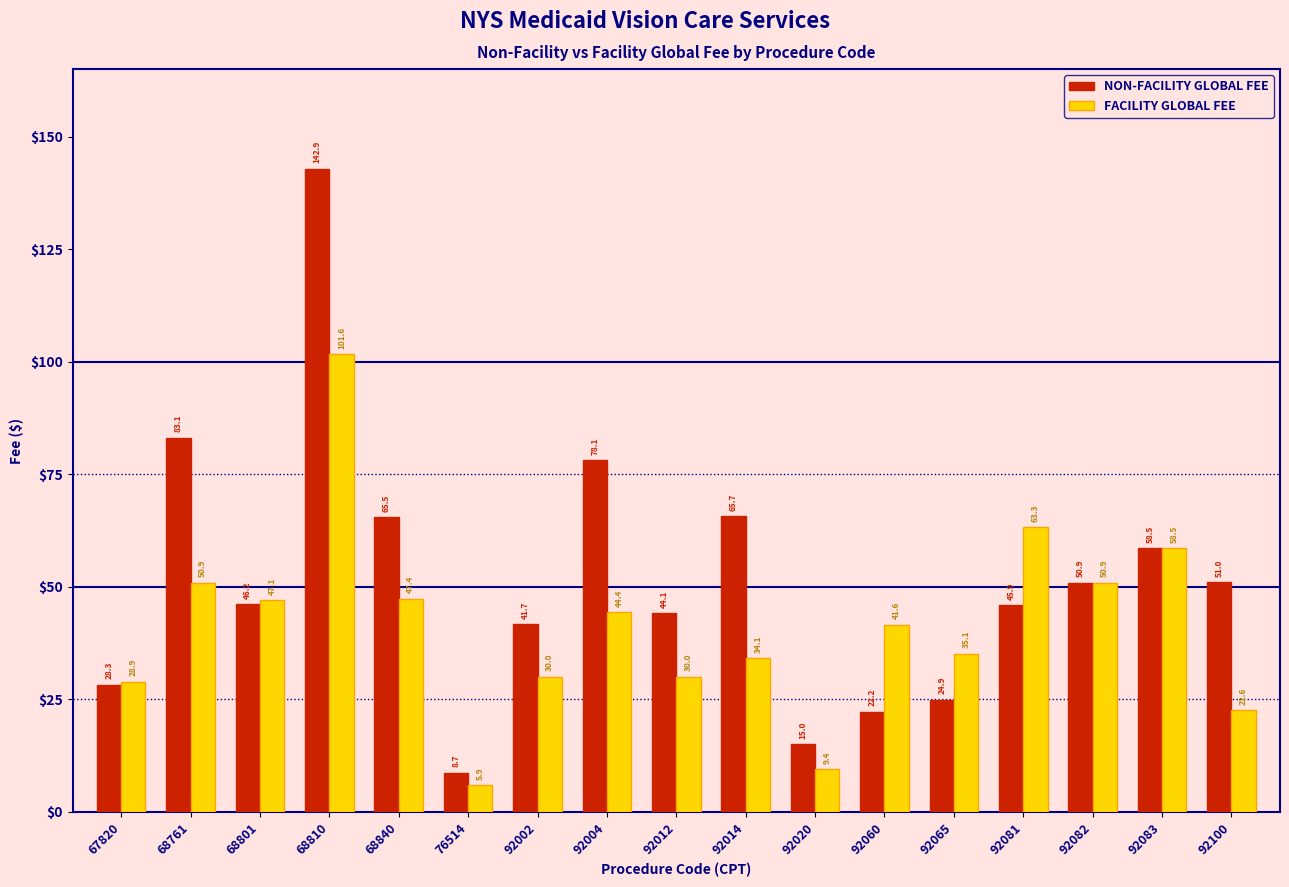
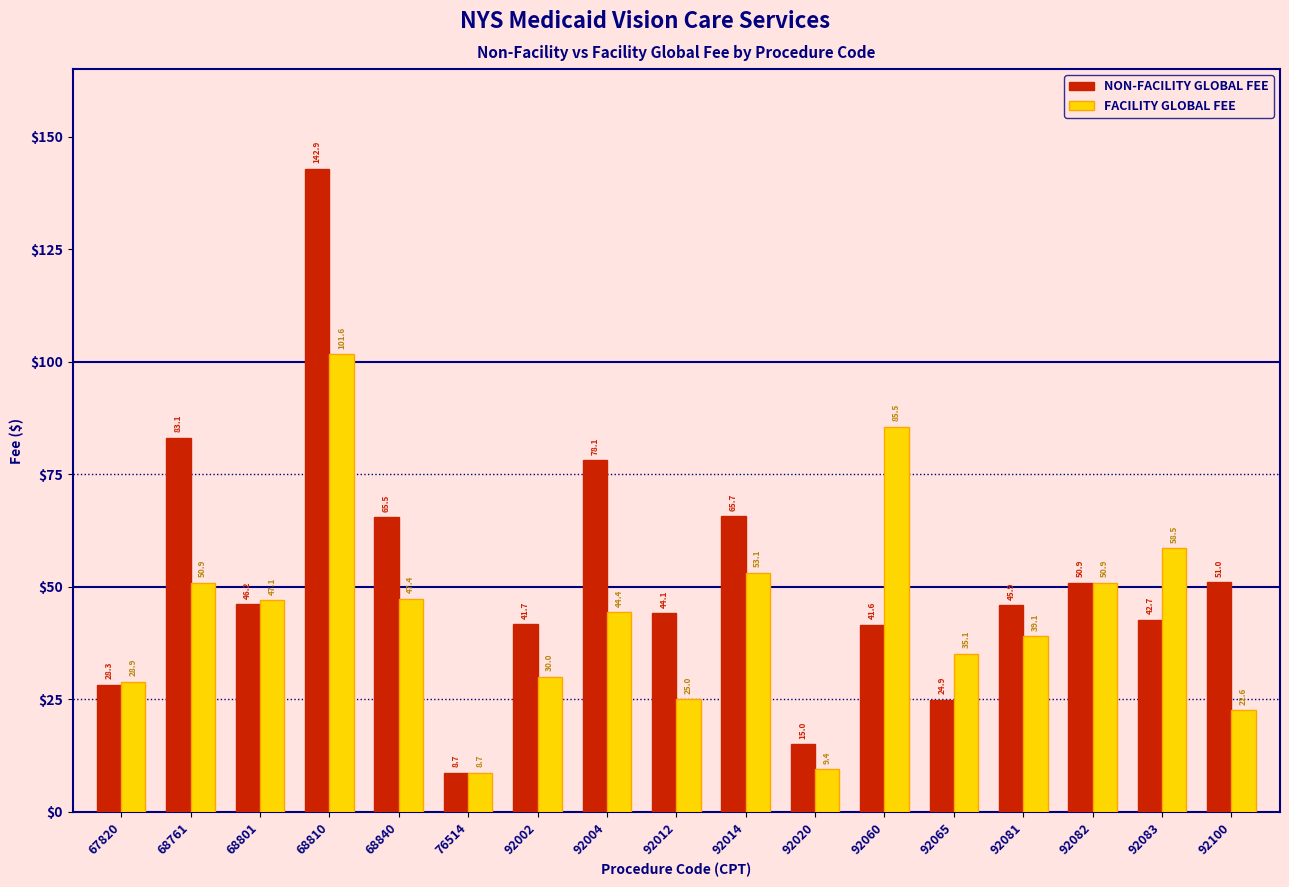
FACILITY GLOBAL FEE, 76514: 5.9 -> 8.7
FACILITY GLOBAL FEE, 92012: 30.0 -> 25.0
FACILITY GLOBAL FEE, 92014: 34.1 -> 53.1
NON-FACILITY GLOBAL FEE, 92060: 22.2 -> 41.6
FACILITY GLOBAL FEE, 92060: 41.6 -> 85.5
FACILITY GLOBAL FEE, 92081: 63.3 -> 39.1
NON-FACILITY GLOBAL FEE, 92083: 58.5 -> 42.7
